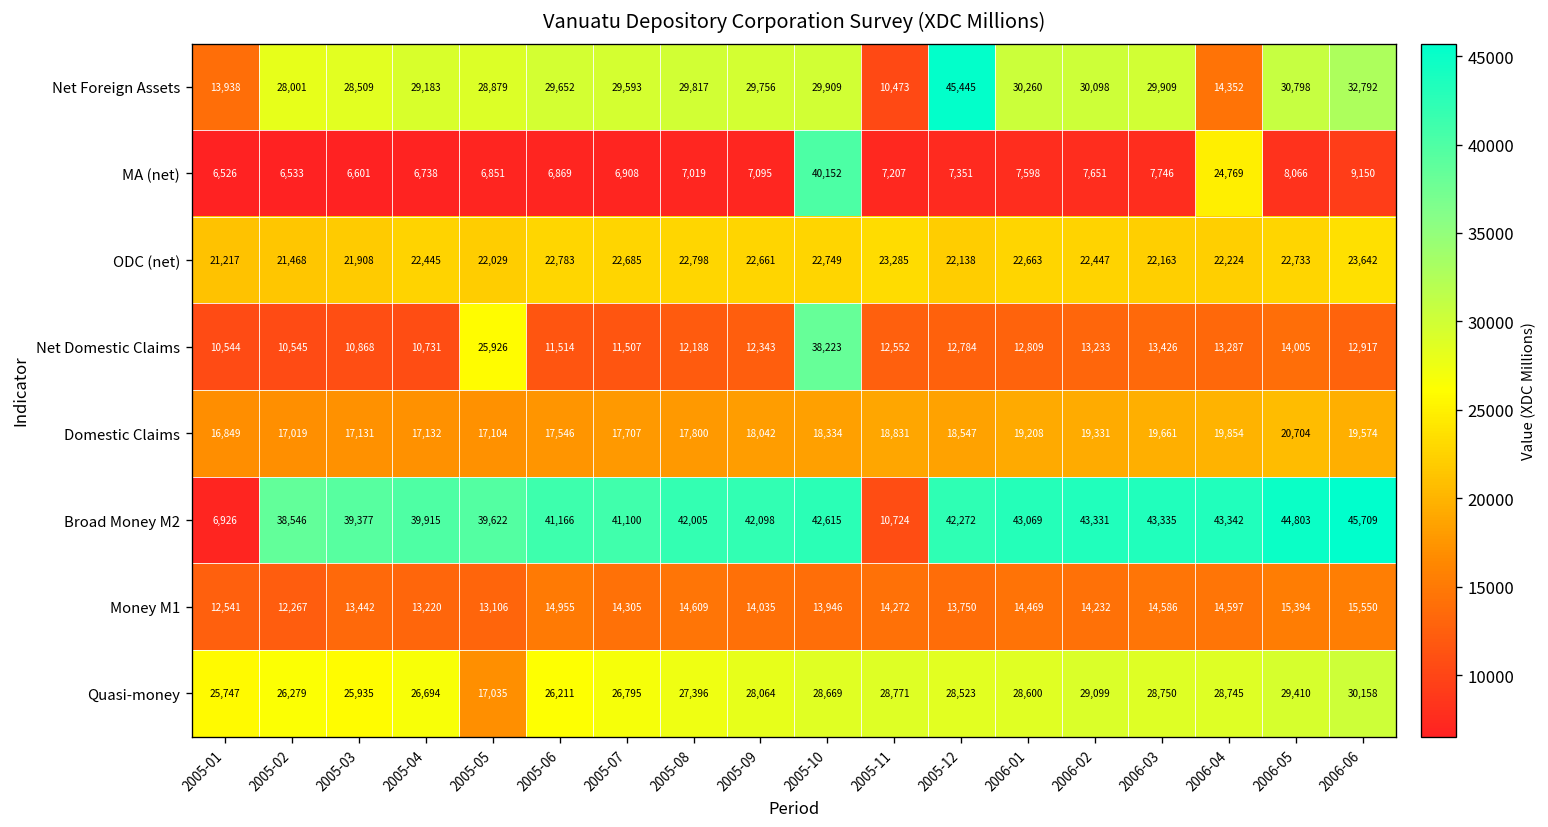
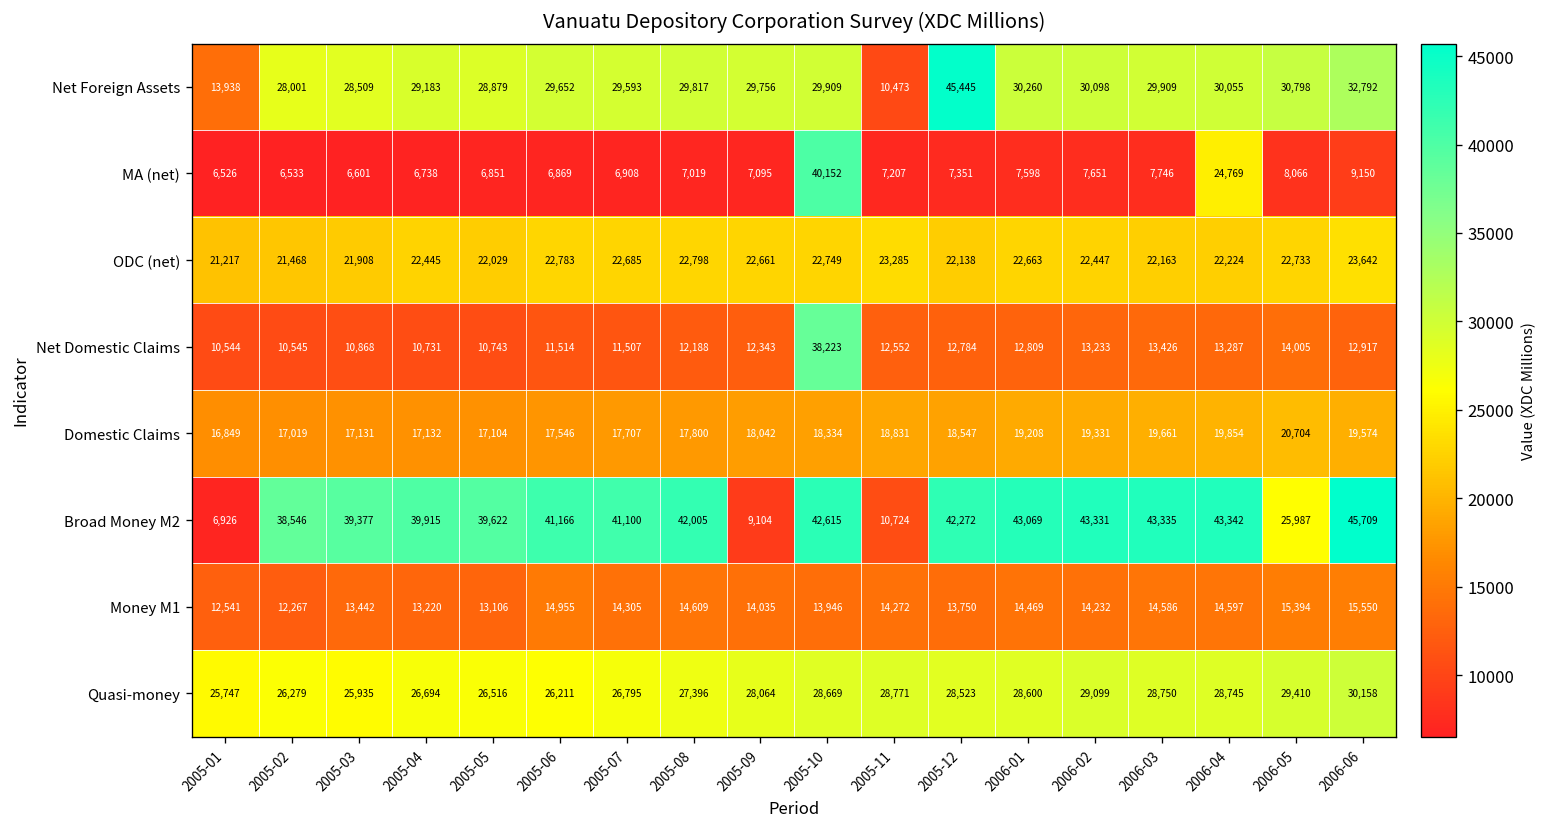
Net Foreign Assets, 2006-04: 14,352 -> 30,055
Net Domestic Claims, 2005-05: 25,926 -> 10,743
Broad Money M2, 2005-09: 42,098 -> 9,104
Broad Money M2, 2006-05: 44,803 -> 25,987
Quasi-money, 2005-05: 17,035 -> 26,516
